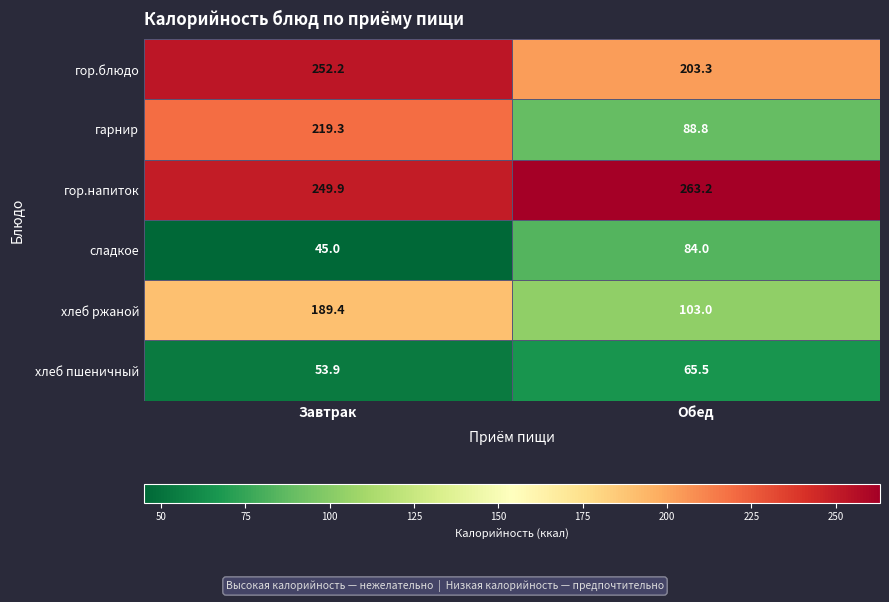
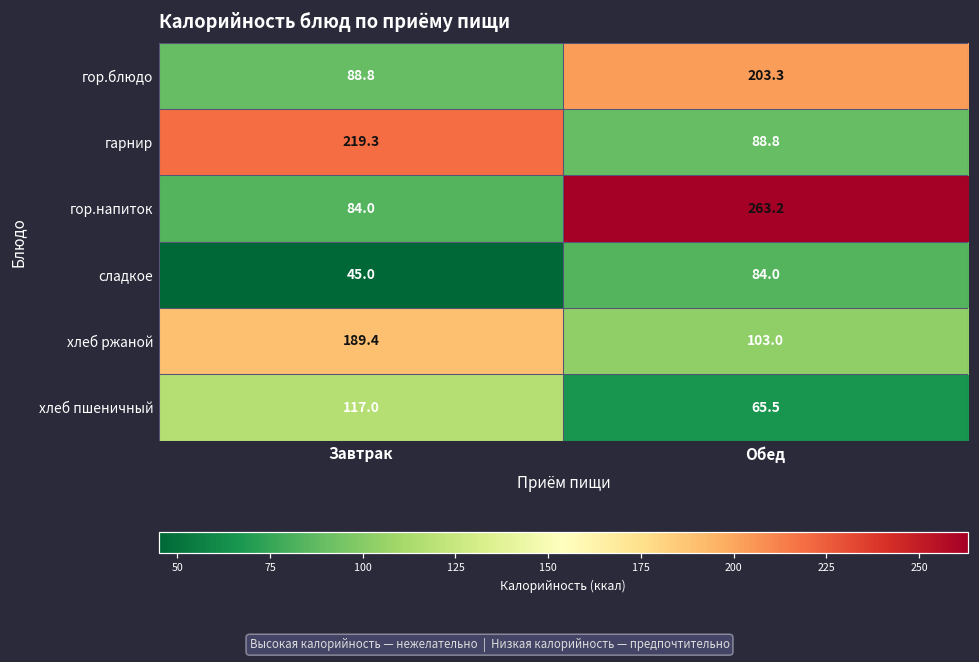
гор.блюдо, Завтрак: 252.2 -> 88.8
гор.напиток, Завтрак: 249.9 -> 84.0
хлеб пшеничный, Завтрак: 53.9 -> 117.0
